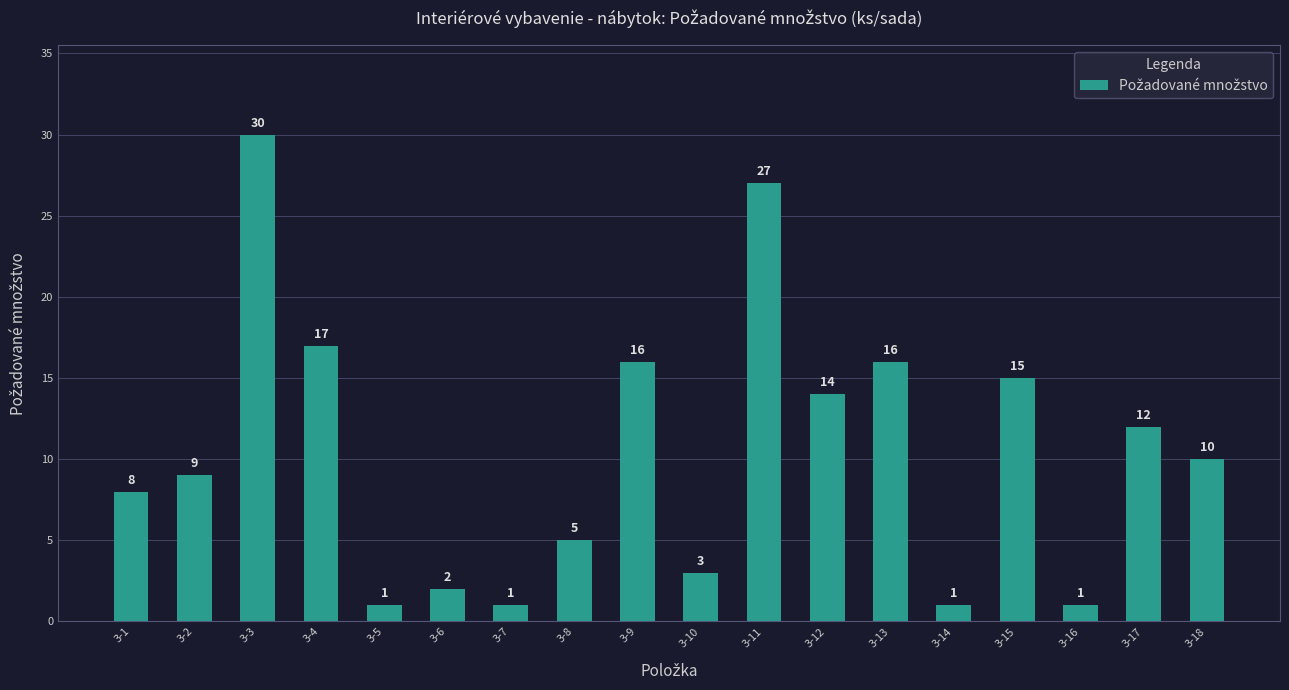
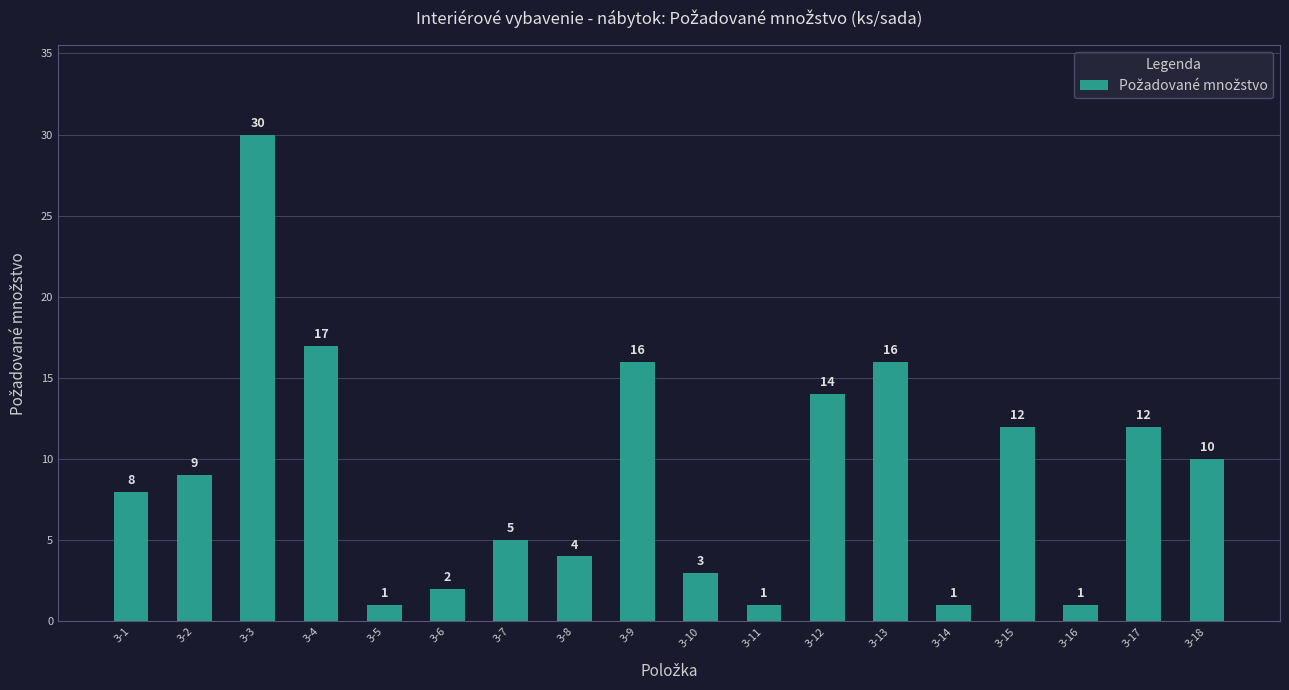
3-7: 1 -> 5
3-8: 5 -> 4
3-11: 27 -> 1
3-15: 15 -> 12
